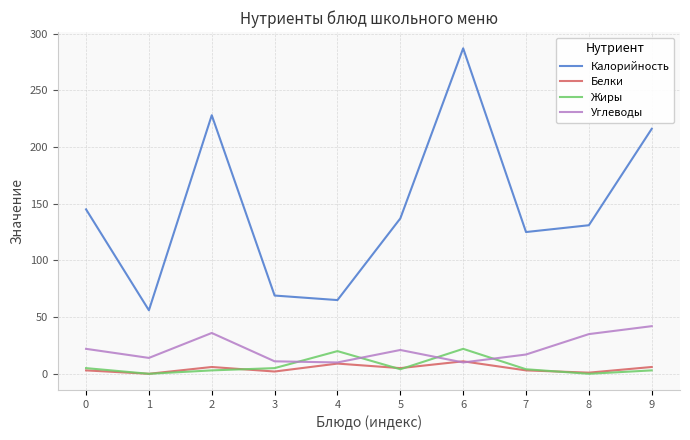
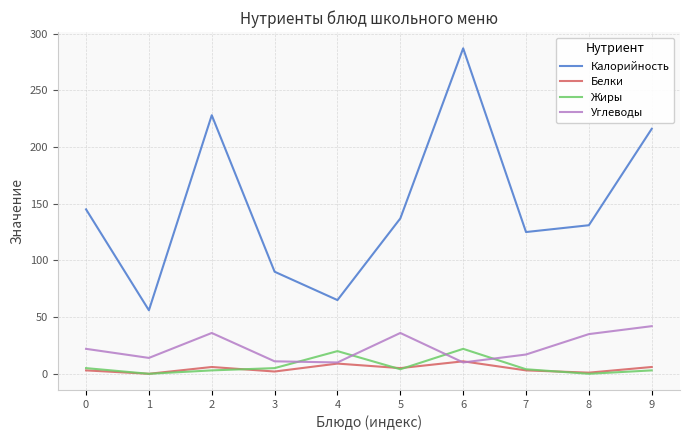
Калорийность, 3: 69 -> 90
Углеводы, 5: 21 -> 36
